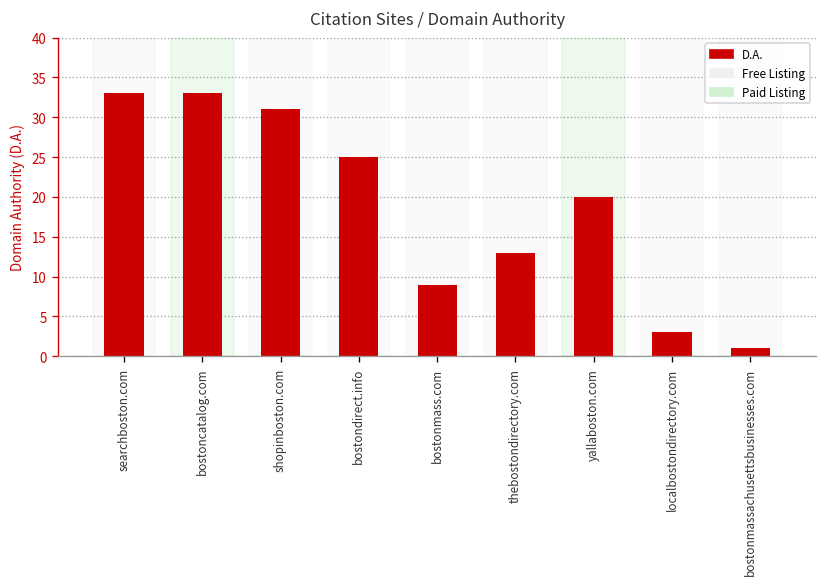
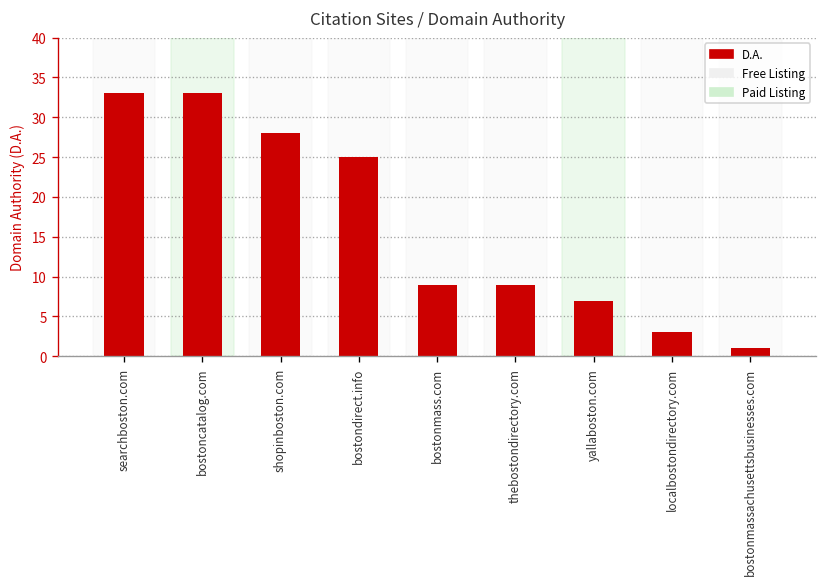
shopinboston.com: 31 -> 28
thebostondirectory.com: 13 -> 9
yallaboston.com: 20 -> 7
